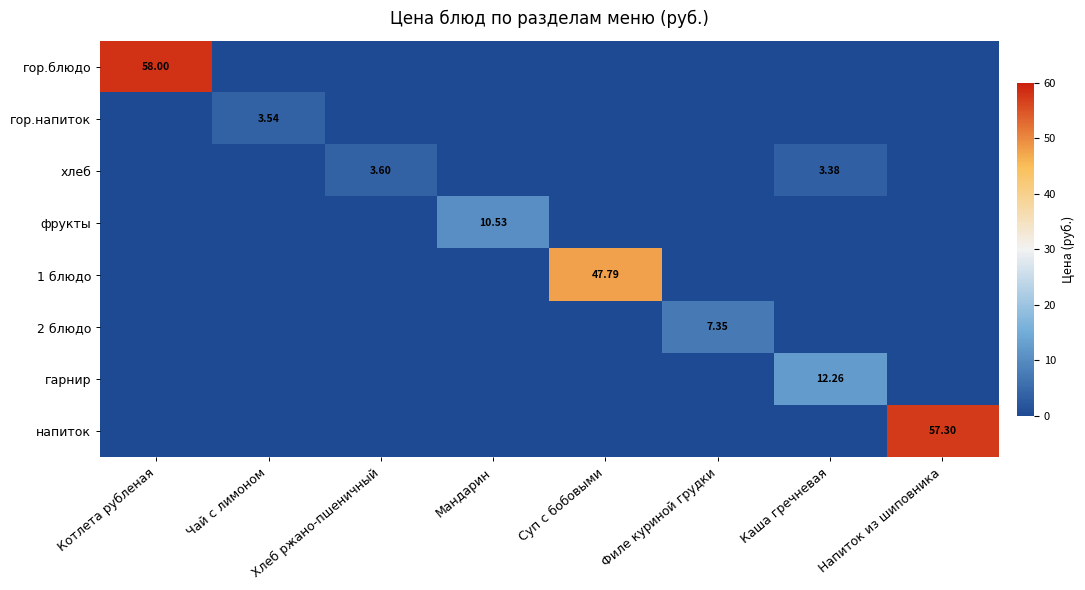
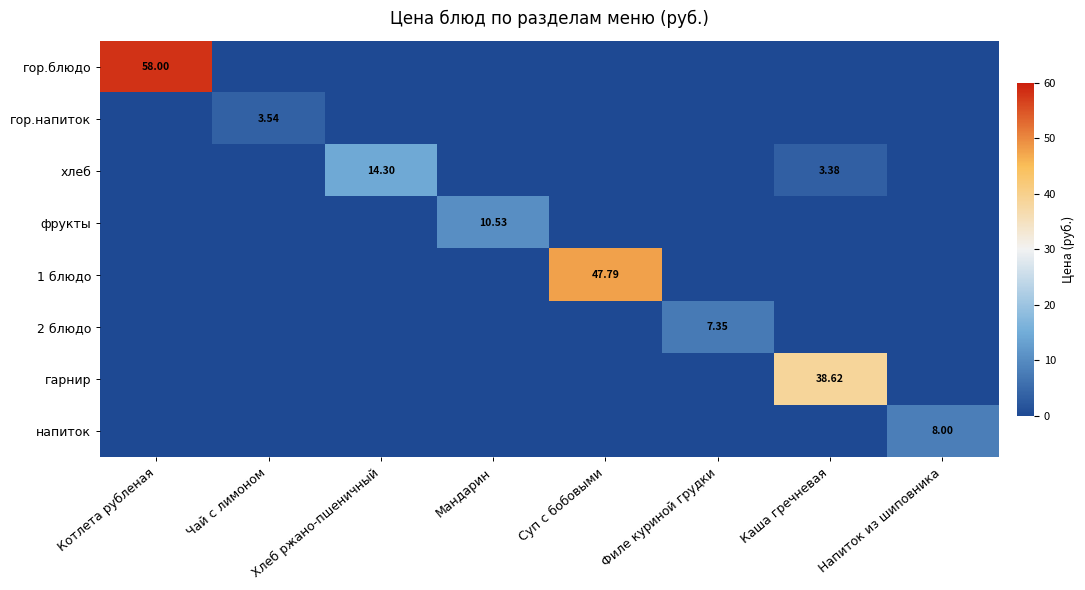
хлеб, Хлеб ржано-пшеничный: 3.60 -> 14.30
гарнир, Каша гречневая: 12.26 -> 38.62
напиток, Напиток из шиповника: 57.30 -> 8.00
